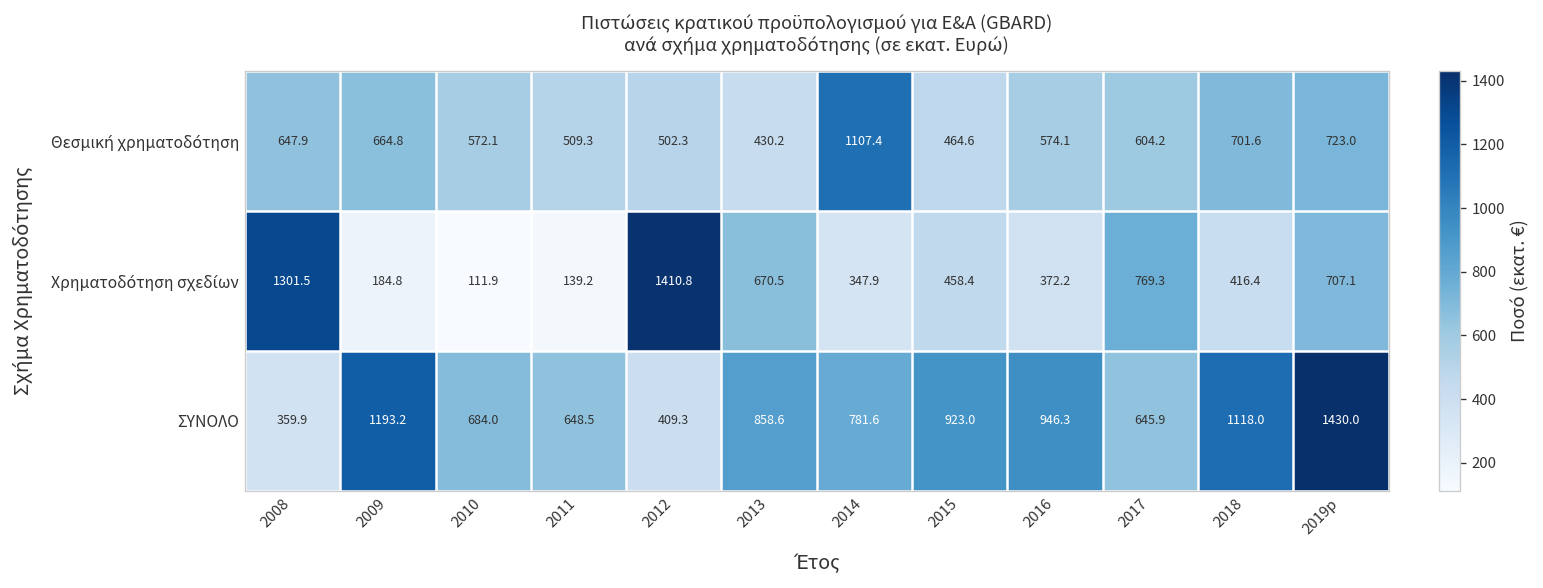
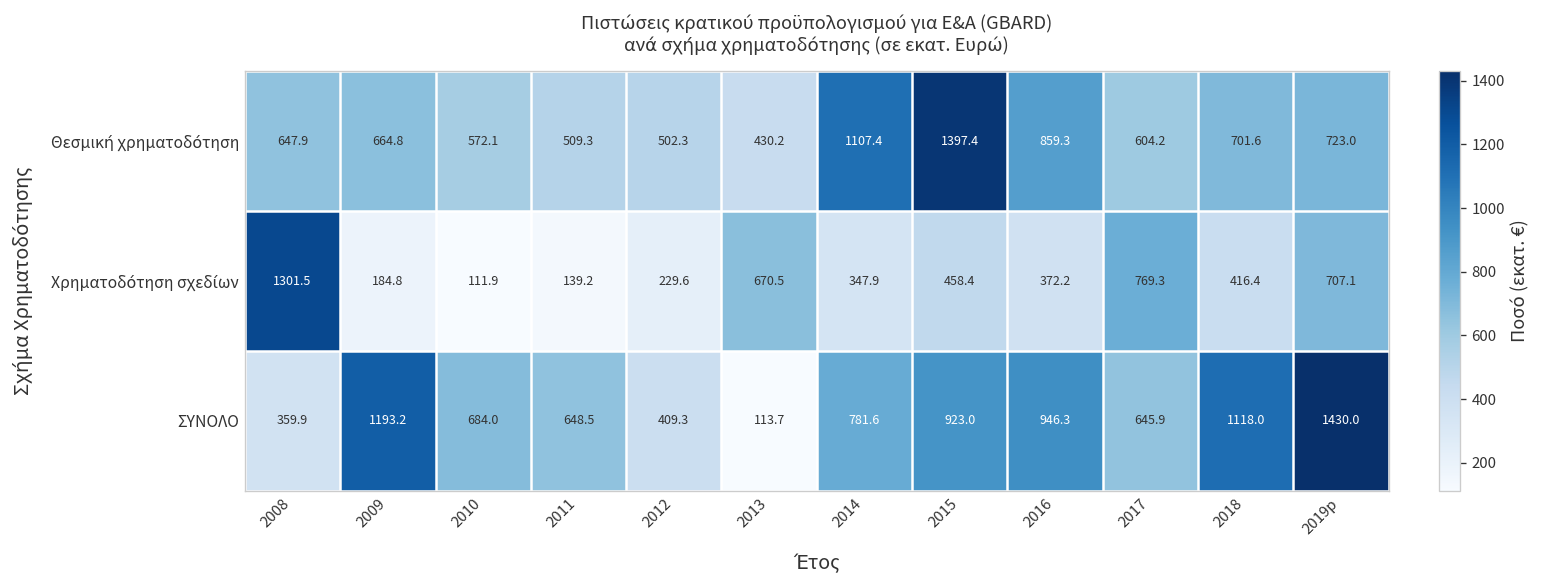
Θεσμική χρηματοδότηση, 2015: 464.6 -> 1397.4
Θεσμική χρηματοδότηση, 2016: 574.1 -> 859.3
Χρηματοδότηση σχεδίων, 2012: 1410.8 -> 229.6
ΣΥΝΟΛΟ, 2013: 858.6 -> 113.7
